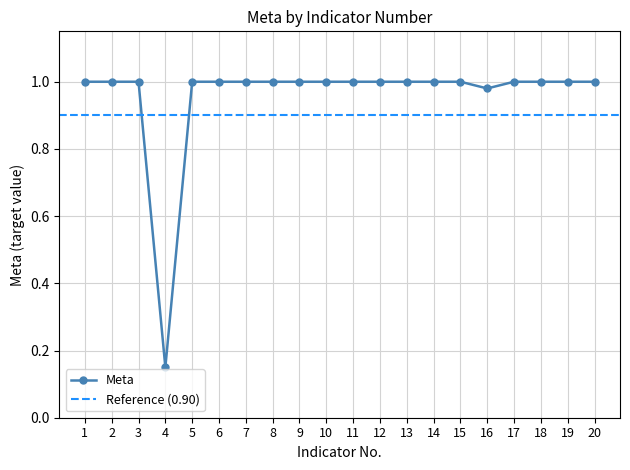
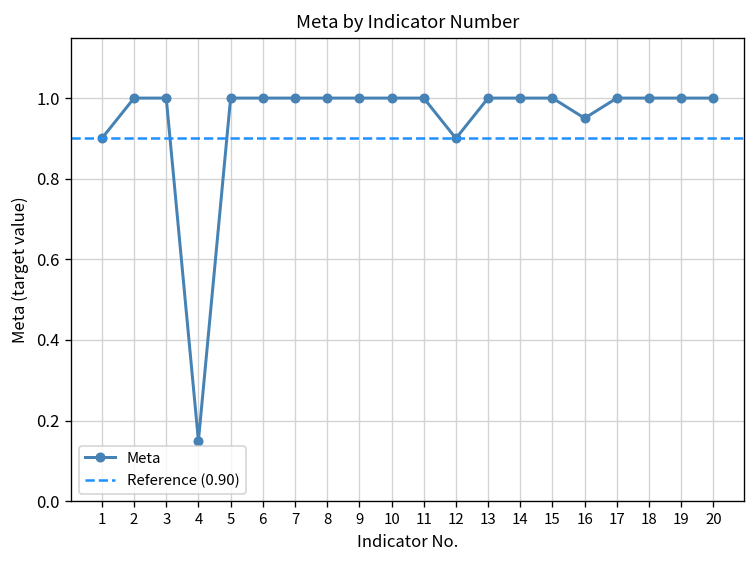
1: 1.0 -> 0.9
12: 1.0 -> 0.9
16: 0.98 -> 0.95
